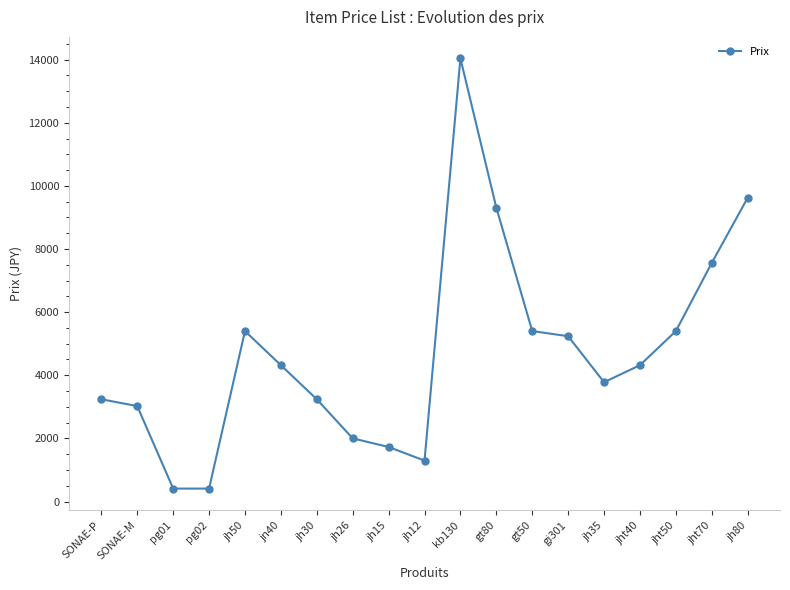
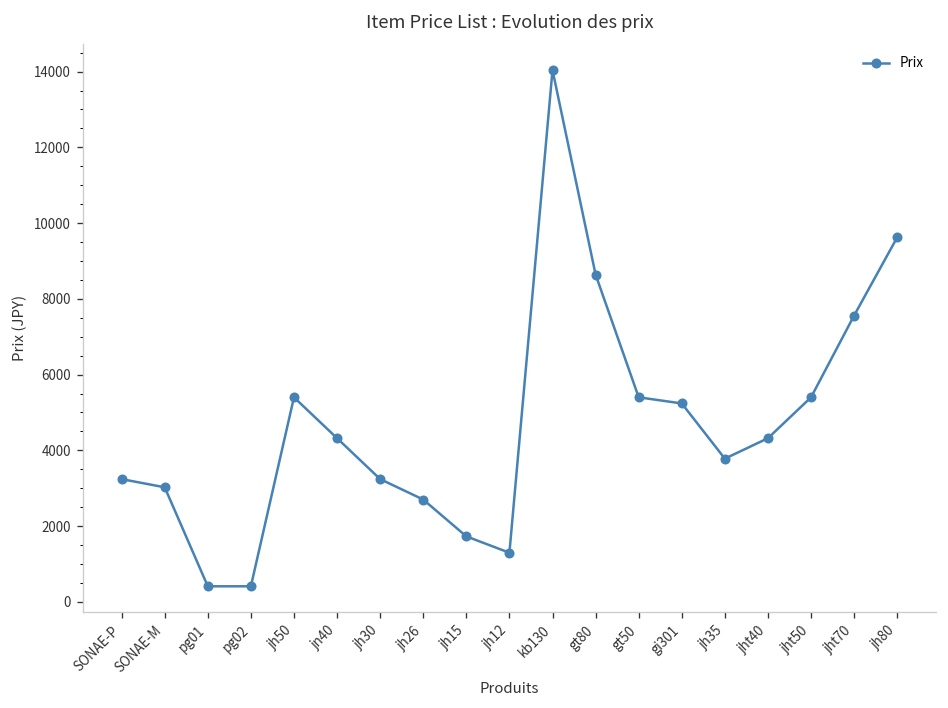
jh26: 2000 -> 2700
gt80: 9300 -> 8600
